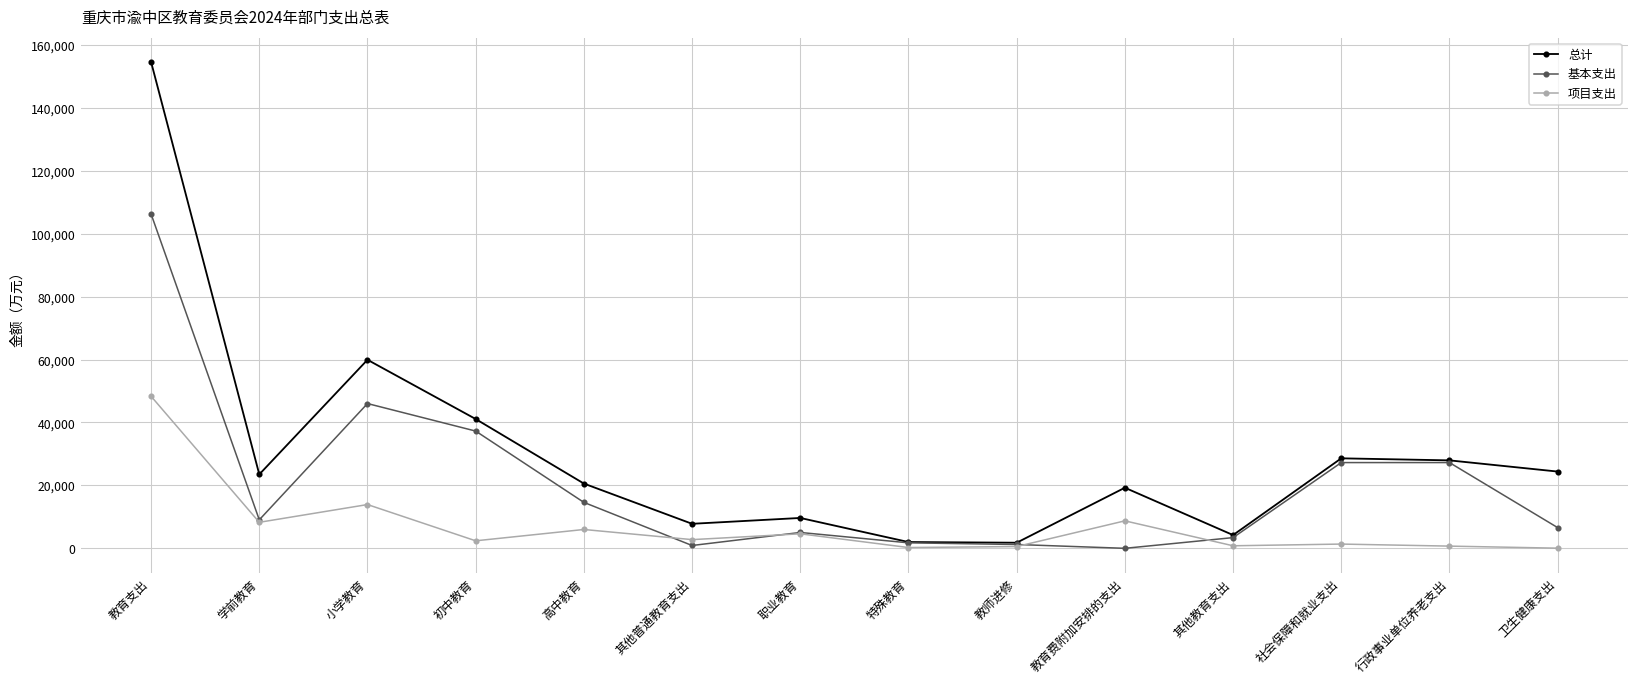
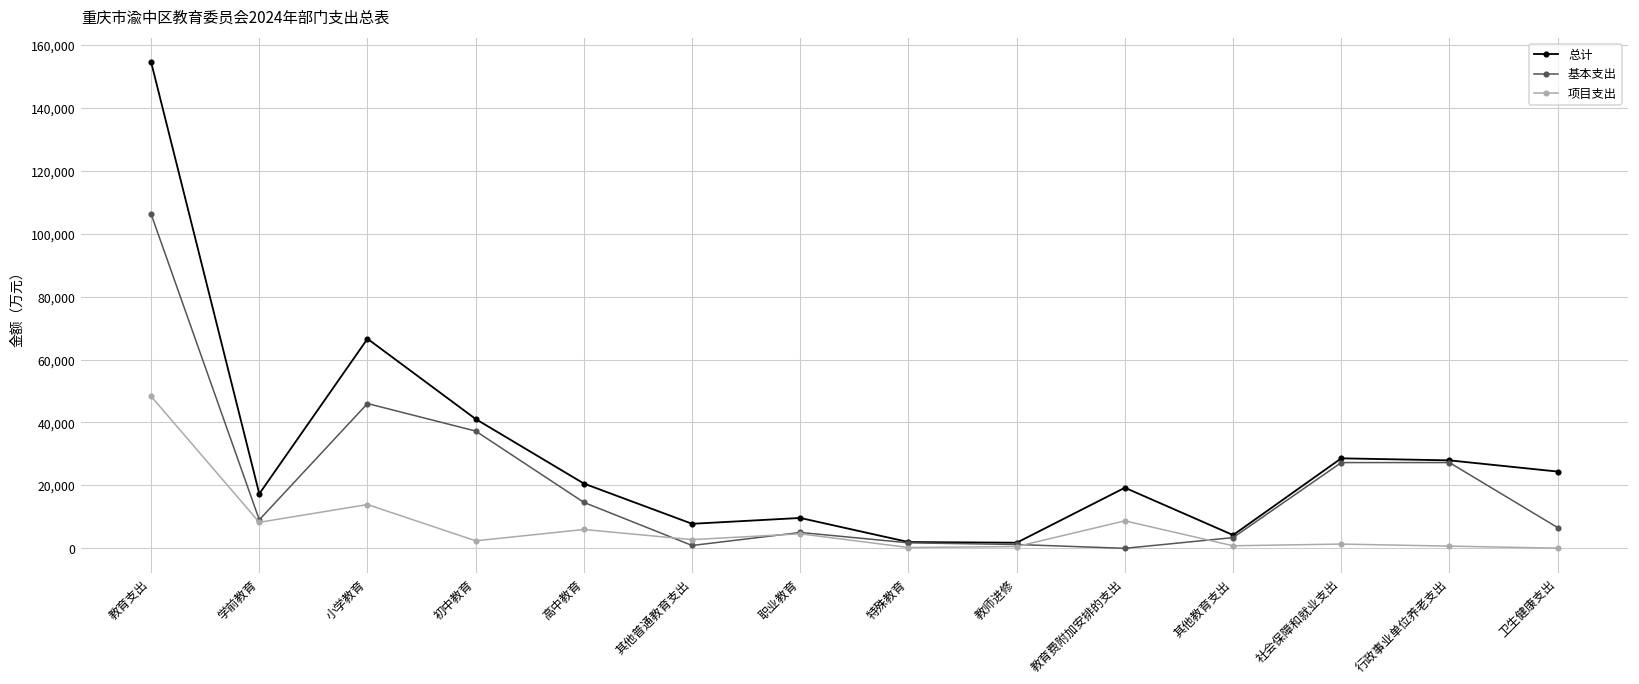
总计, 学前教育: 23,000 -> 17,000
总计, 小学教育: 60,000 -> 67,000
